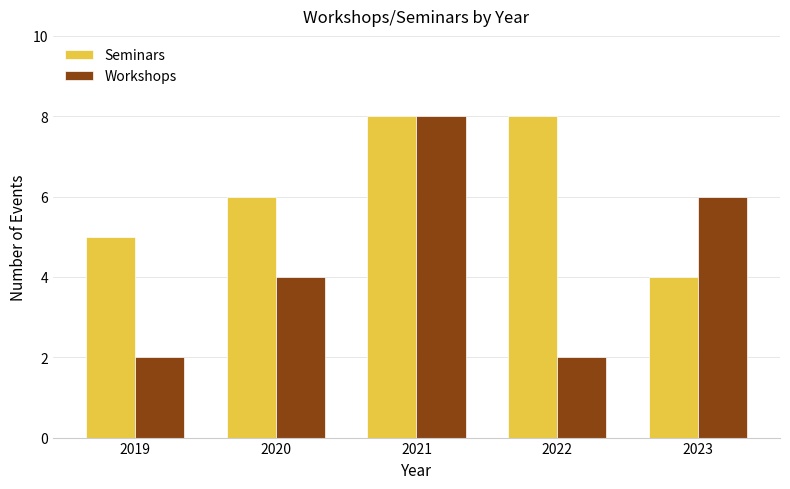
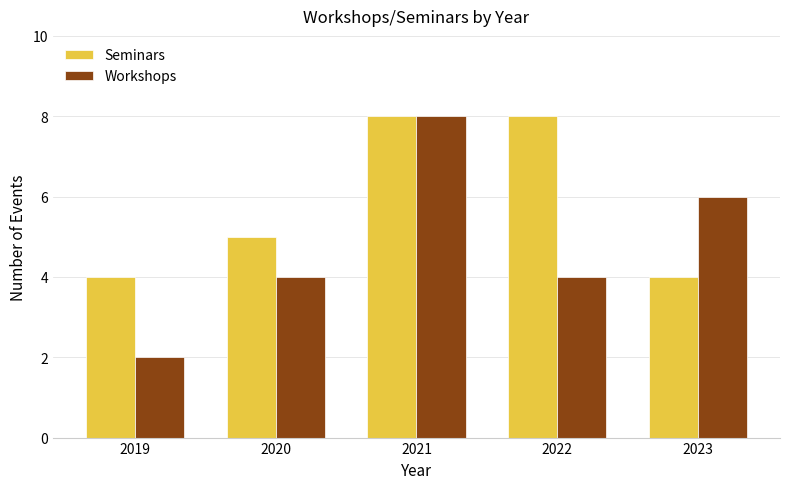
Seminars, 2019: 5 -> 4
Seminars, 2020: 6 -> 5
Workshops, 2022: 2 -> 4
